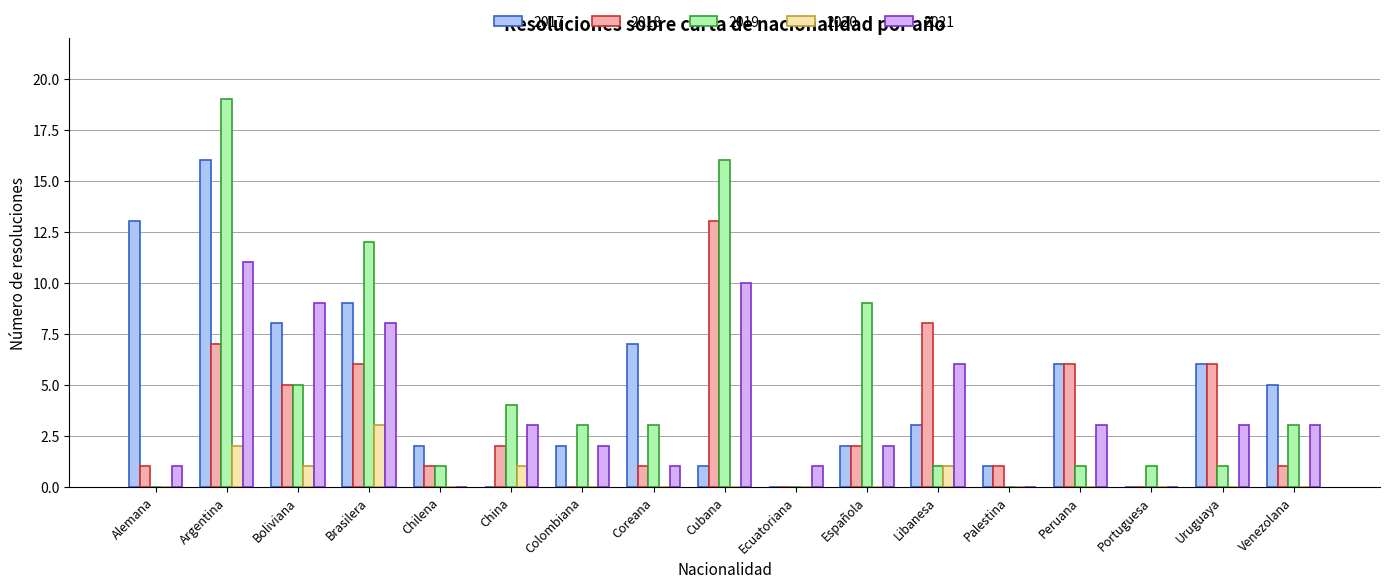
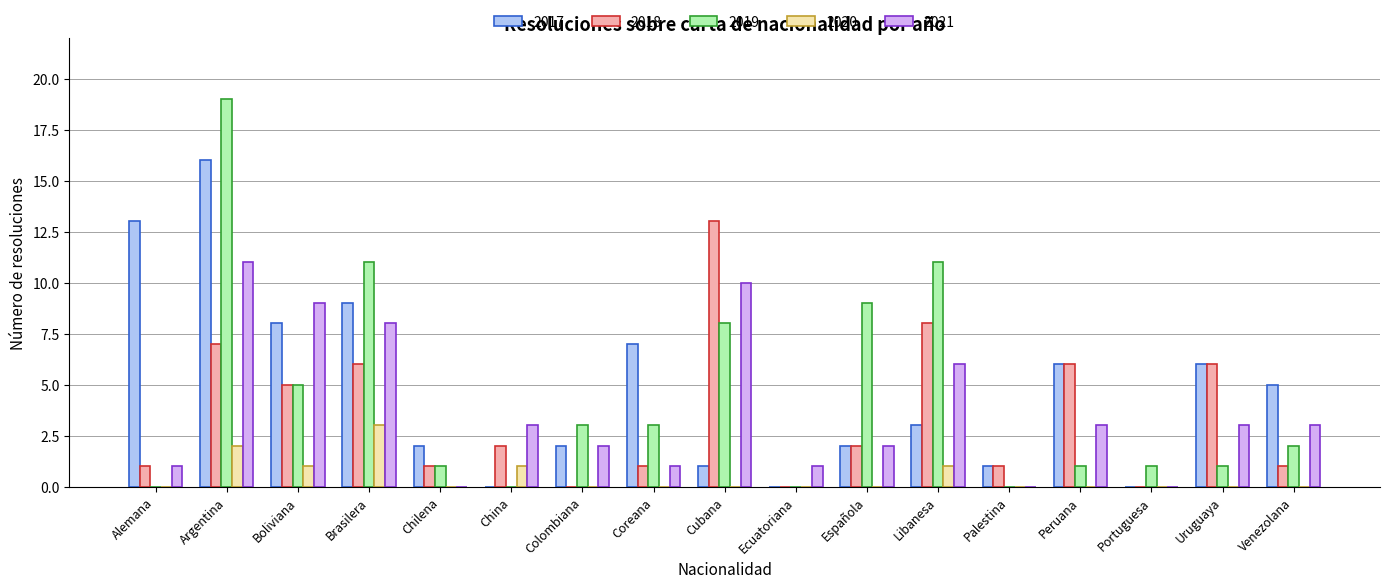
2019, Brasilera: 12 -> 11
2019, China: 4 -> 0
2019, Cubana: 16 -> 8
2019, Libanesa: 1 -> 11
2019, Venezolana: 3 -> 2
